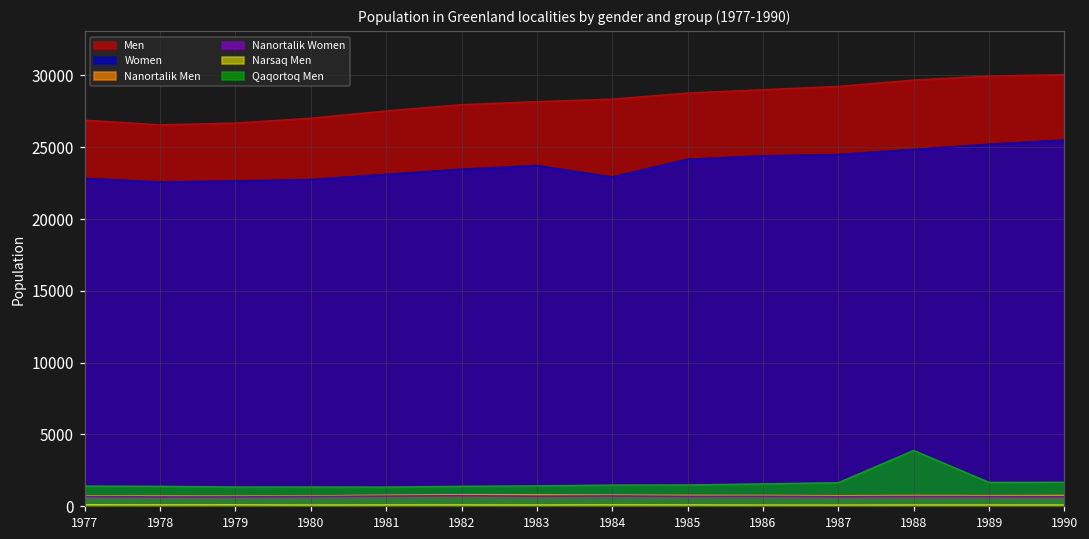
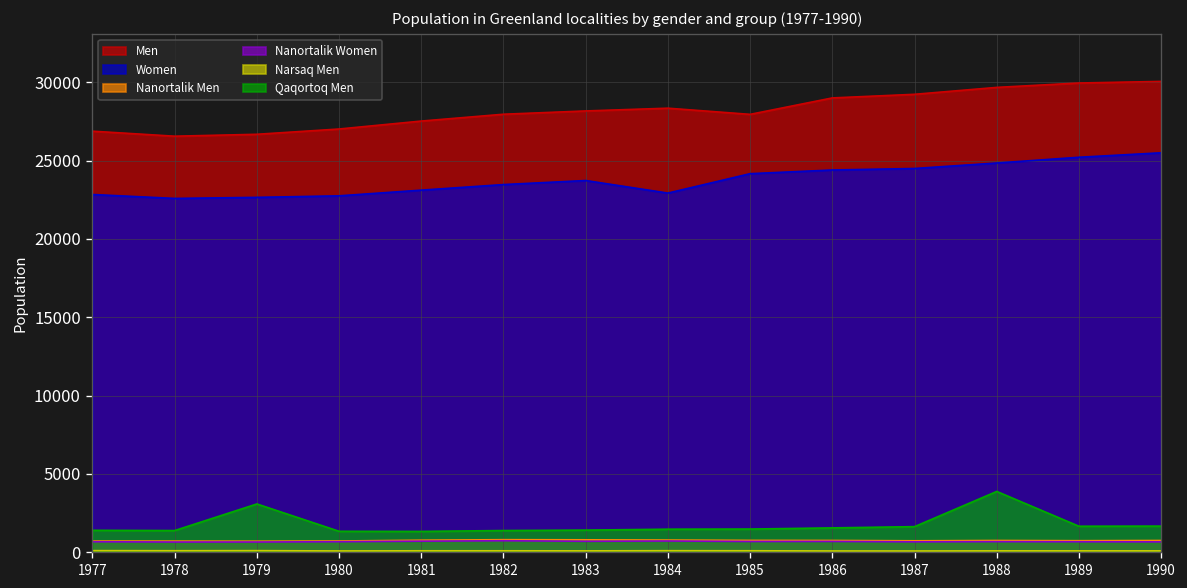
Qaqortoq Men, 1979: 1300 -> 3100
Men, 1985: 28800 -> 28000
